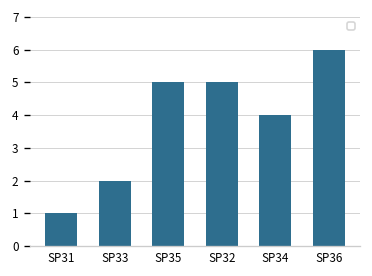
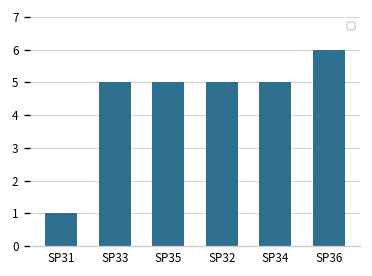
SP33: 2 -> 5
SP34: 4 -> 5
